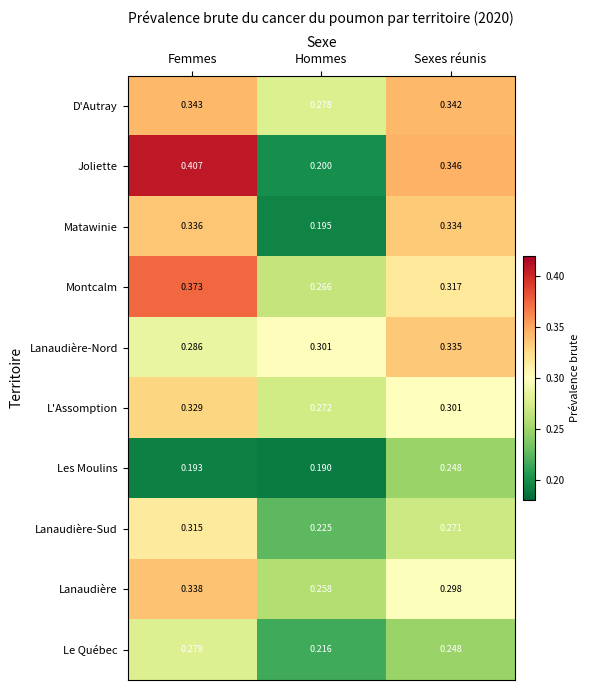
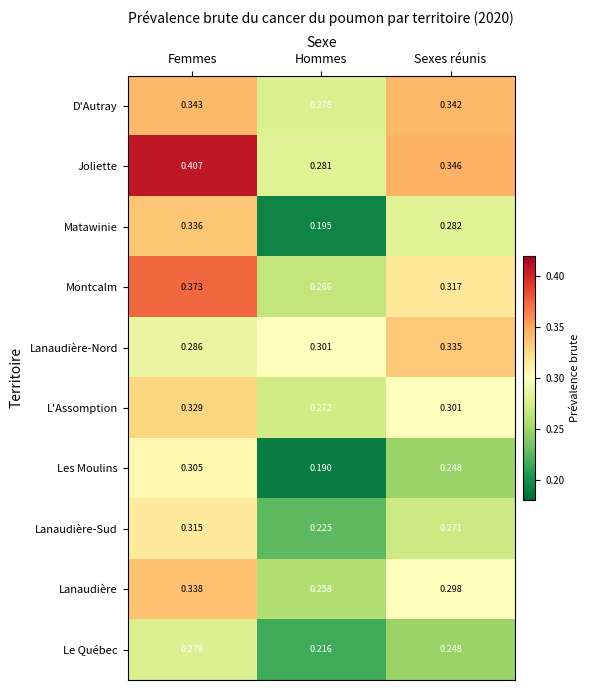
Joliette, Hommes: 0.200 -> 0.281
Matawinie, Sexes réunis: 0.334 -> 0.282
Les Moulins, Femmes: 0.193 -> 0.305
